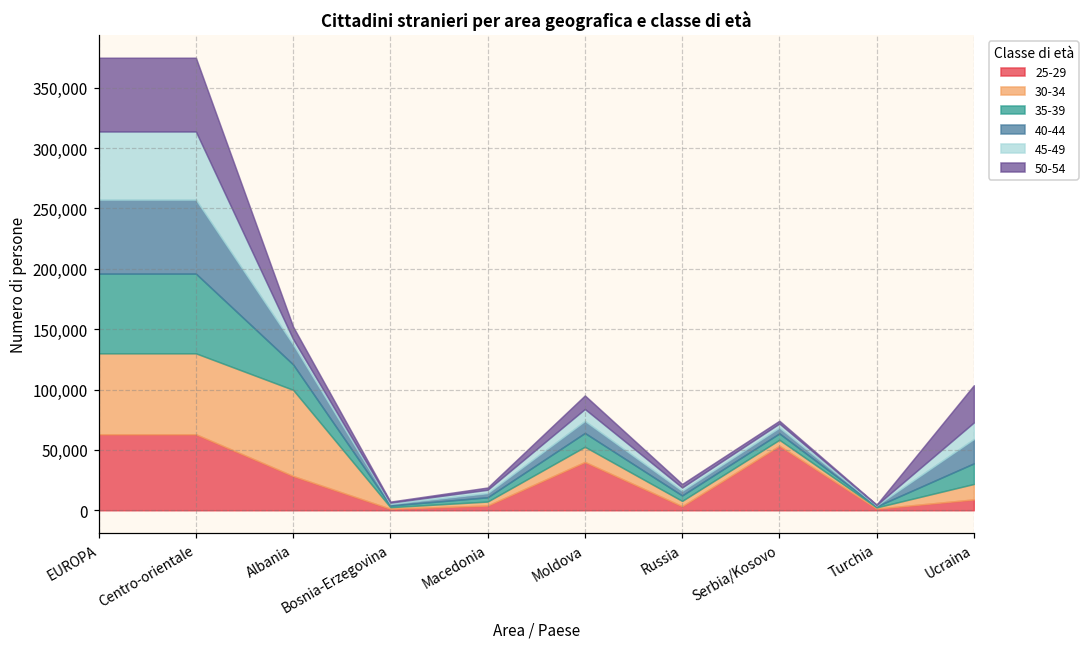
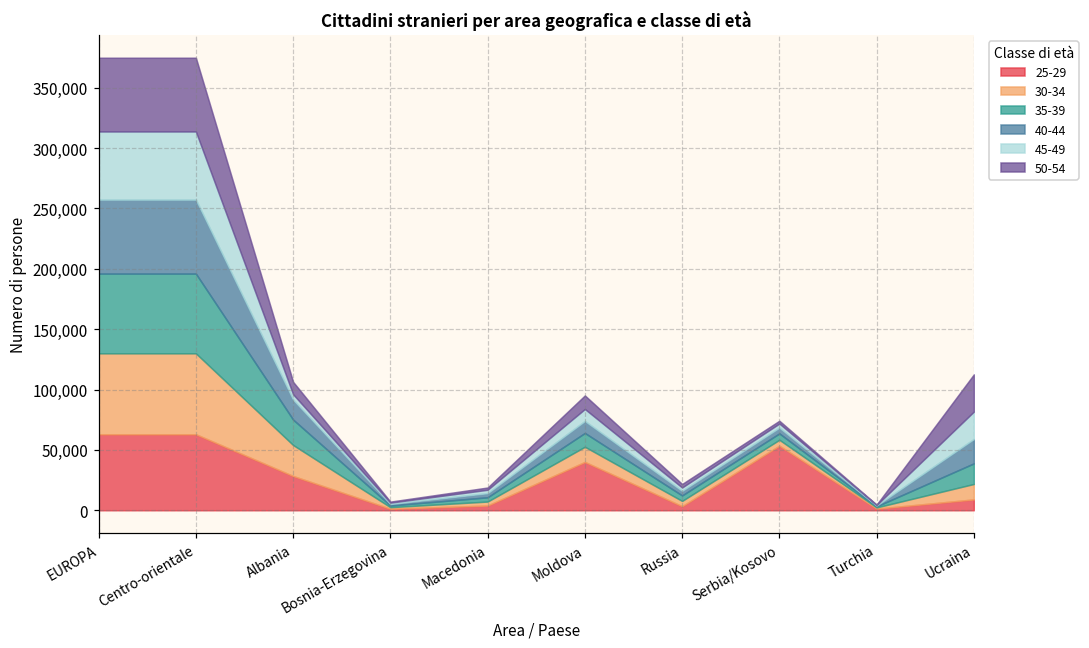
30-34, Albania: 71,000 -> 26,000
45-49, Ucraina: 14,000 -> 23,000
